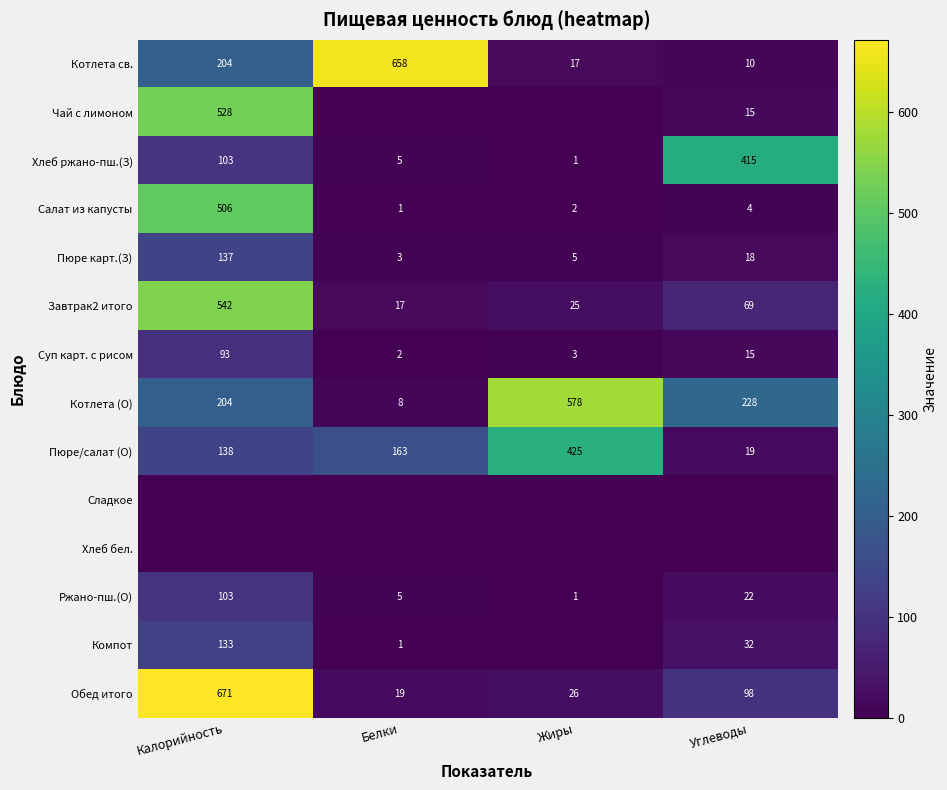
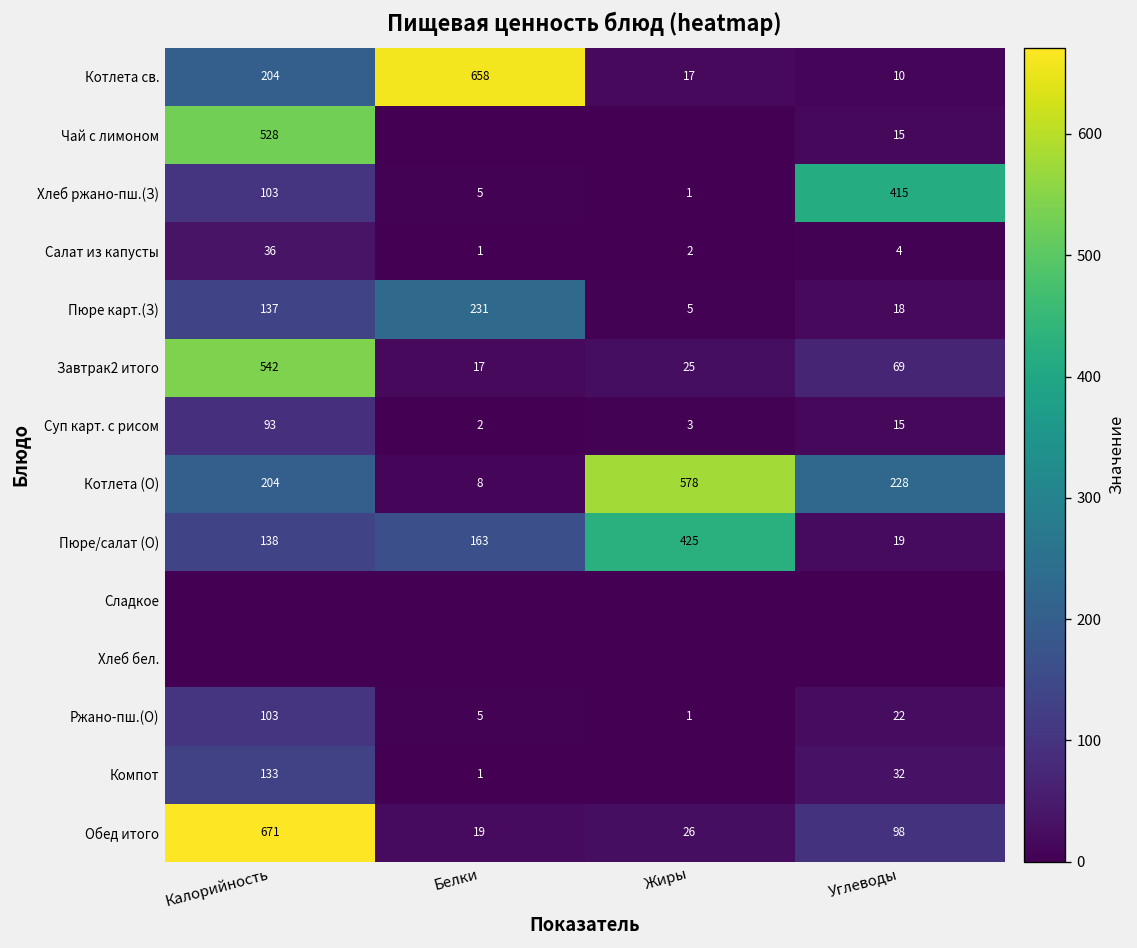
Салат из капусты, Калорийность: 506 -> 36
Пюре карт.(З), Белки: 3 -> 231
